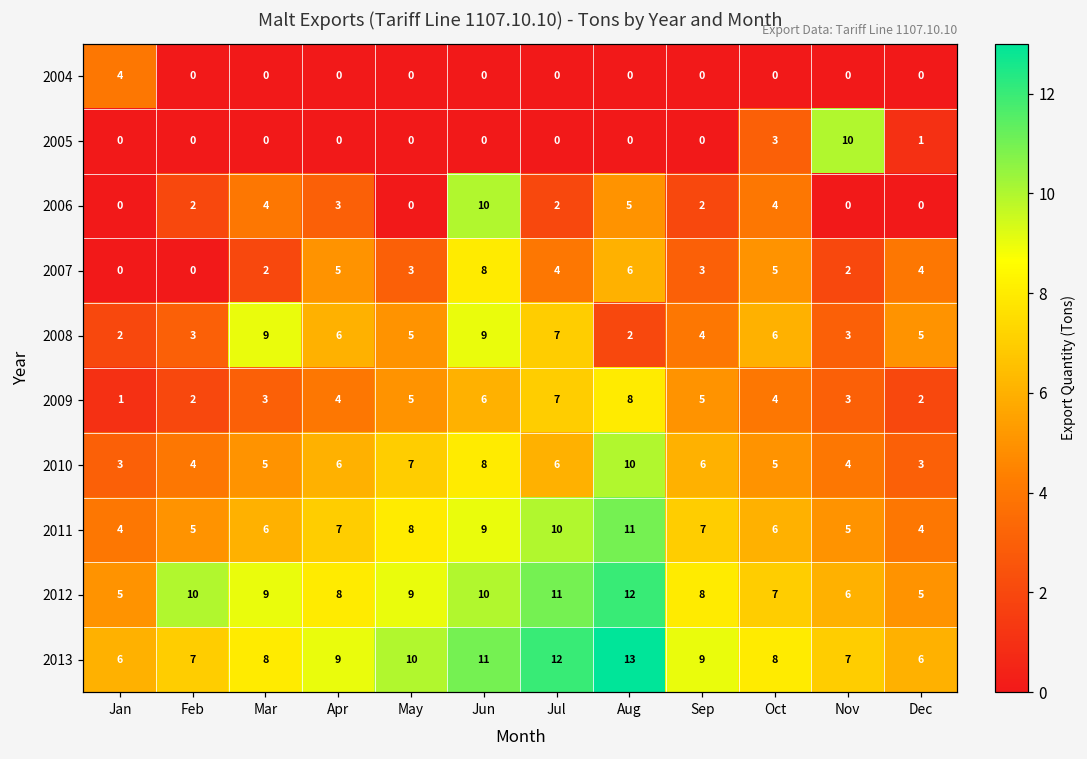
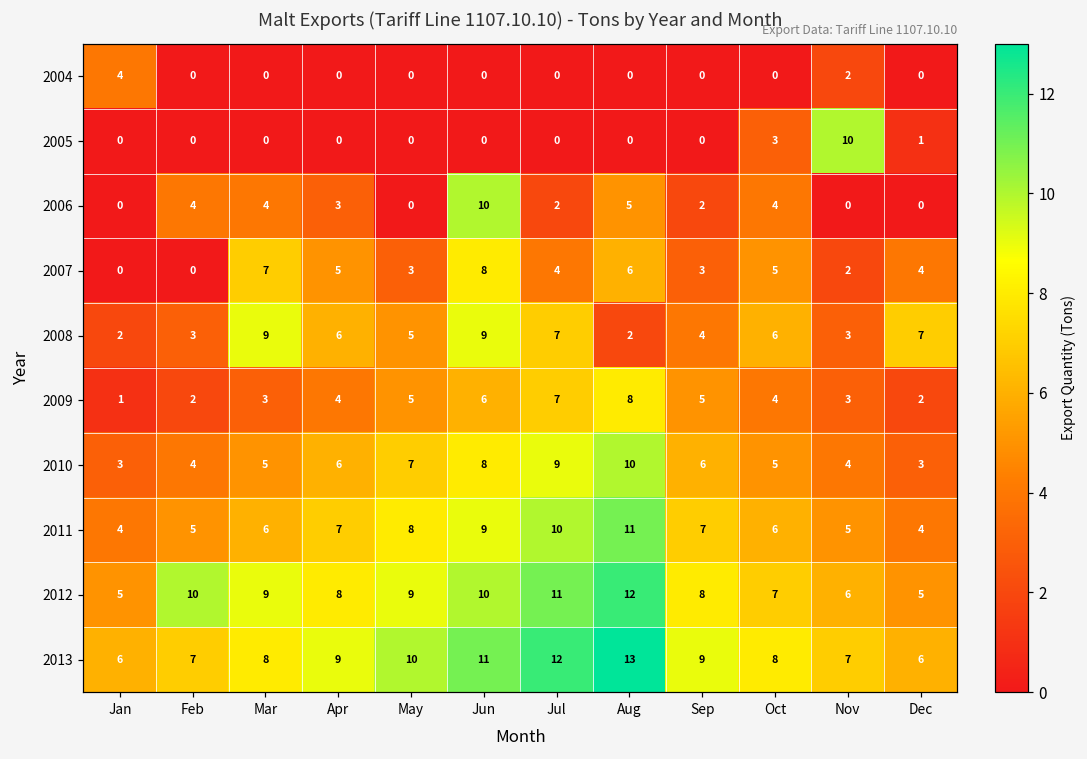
2004, Nov: 0 -> 2
2006, Feb: 2 -> 4
2007, Mar: 2 -> 7
2008, Dec: 5 -> 7
2010, Jul: 6 -> 9
